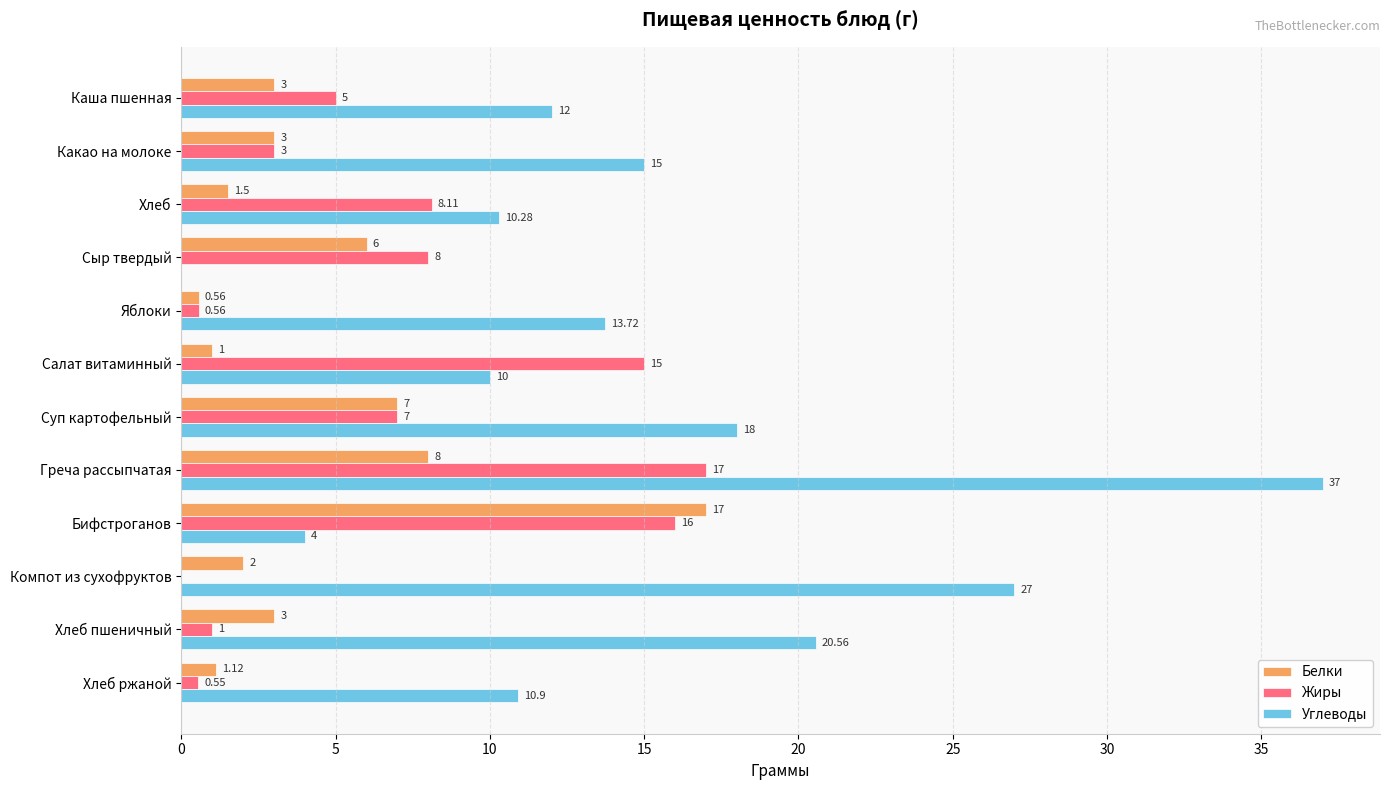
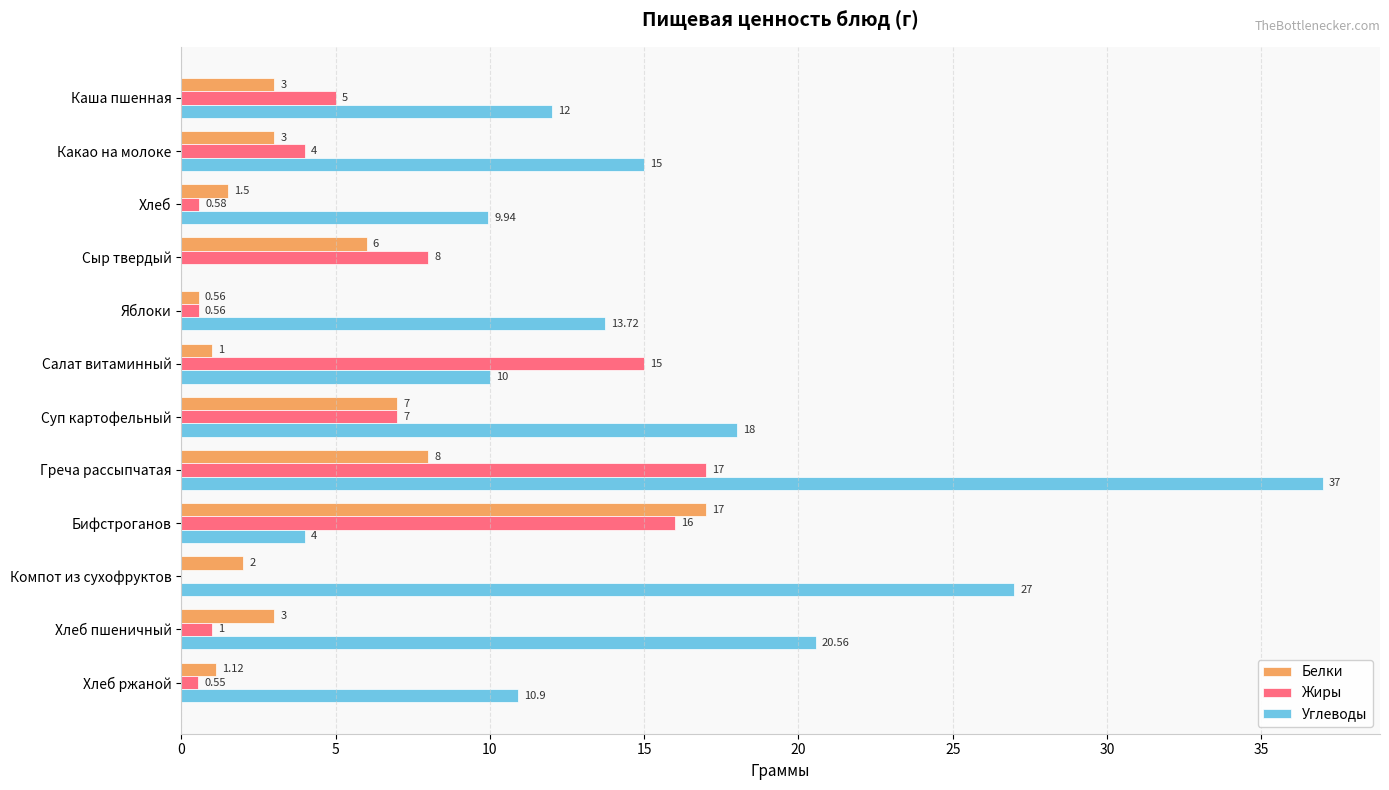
Жиры, Какао на молоке: 3 -> 4
Жиры, Хлеб: 8.11 -> 0.58
Углеводы, Хлеб: 10.28 -> 9.94
